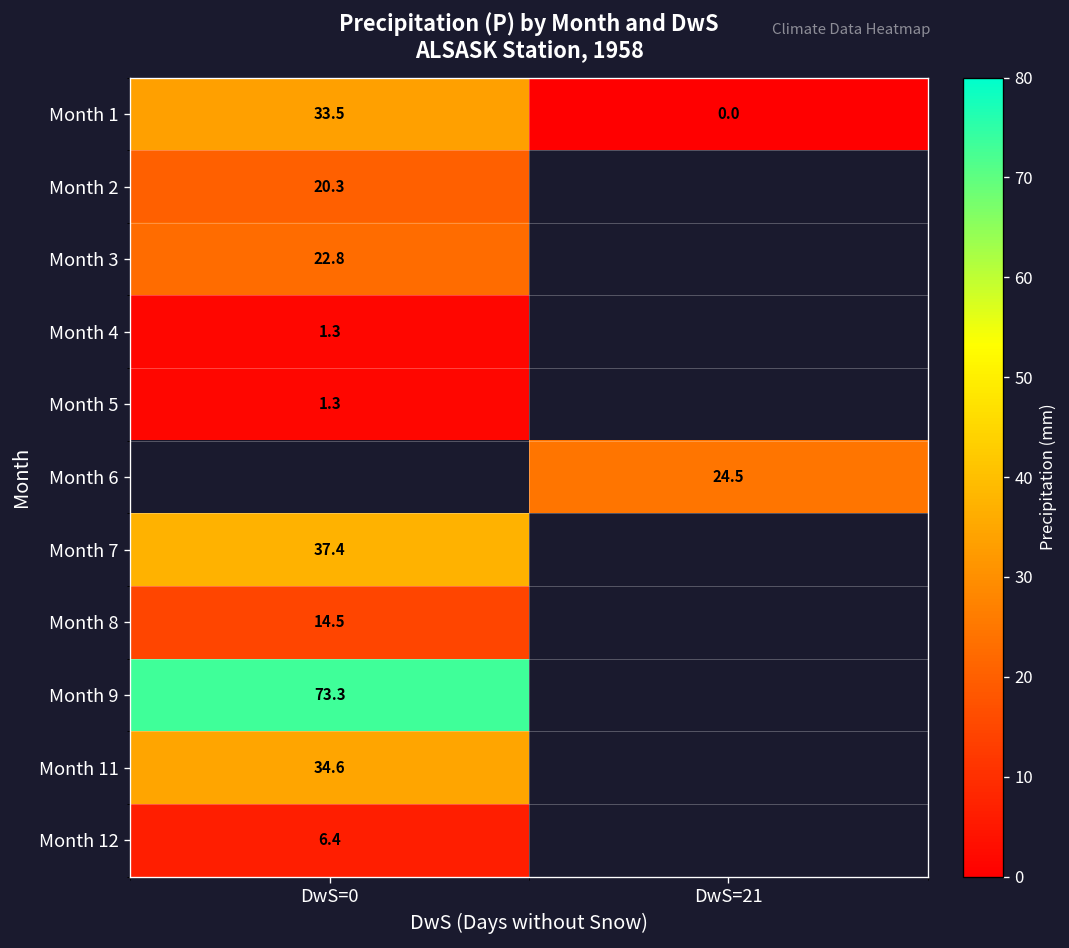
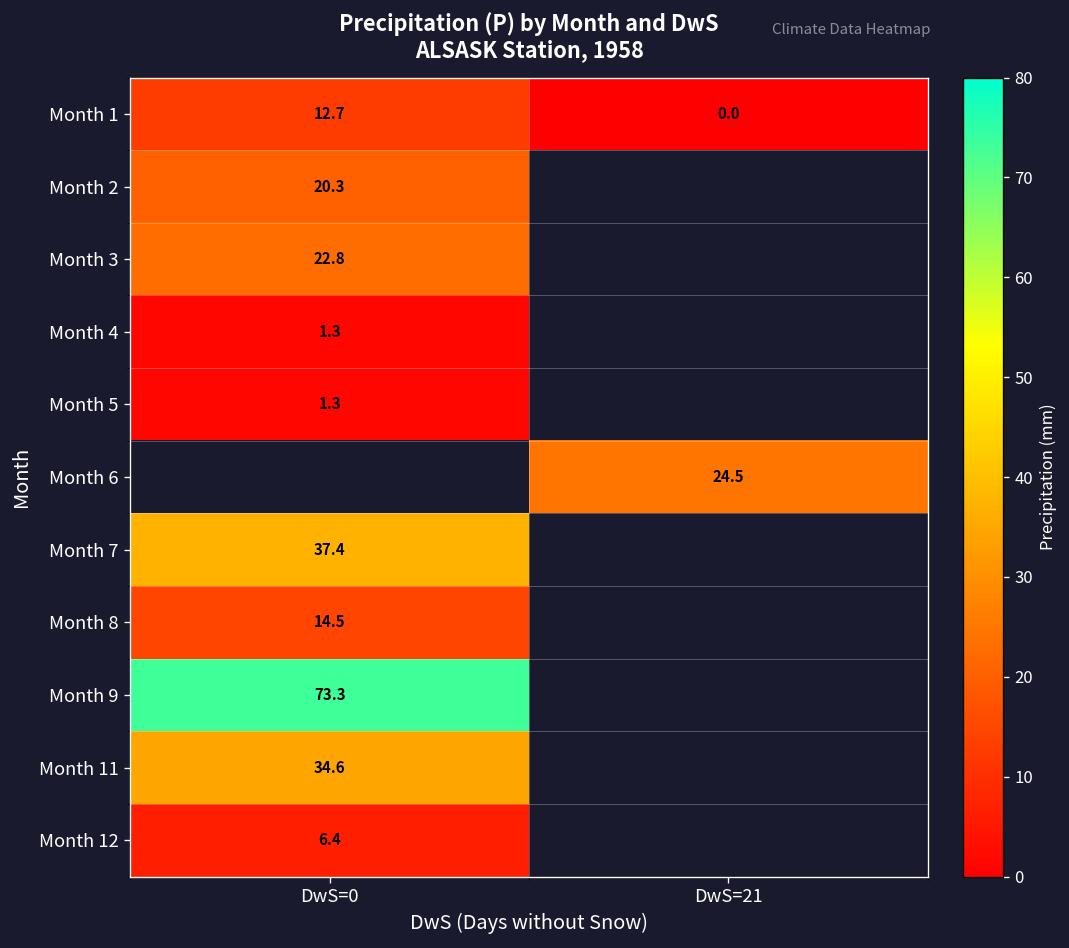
Month 1, DwS=0: 33.5 -> 12.7
